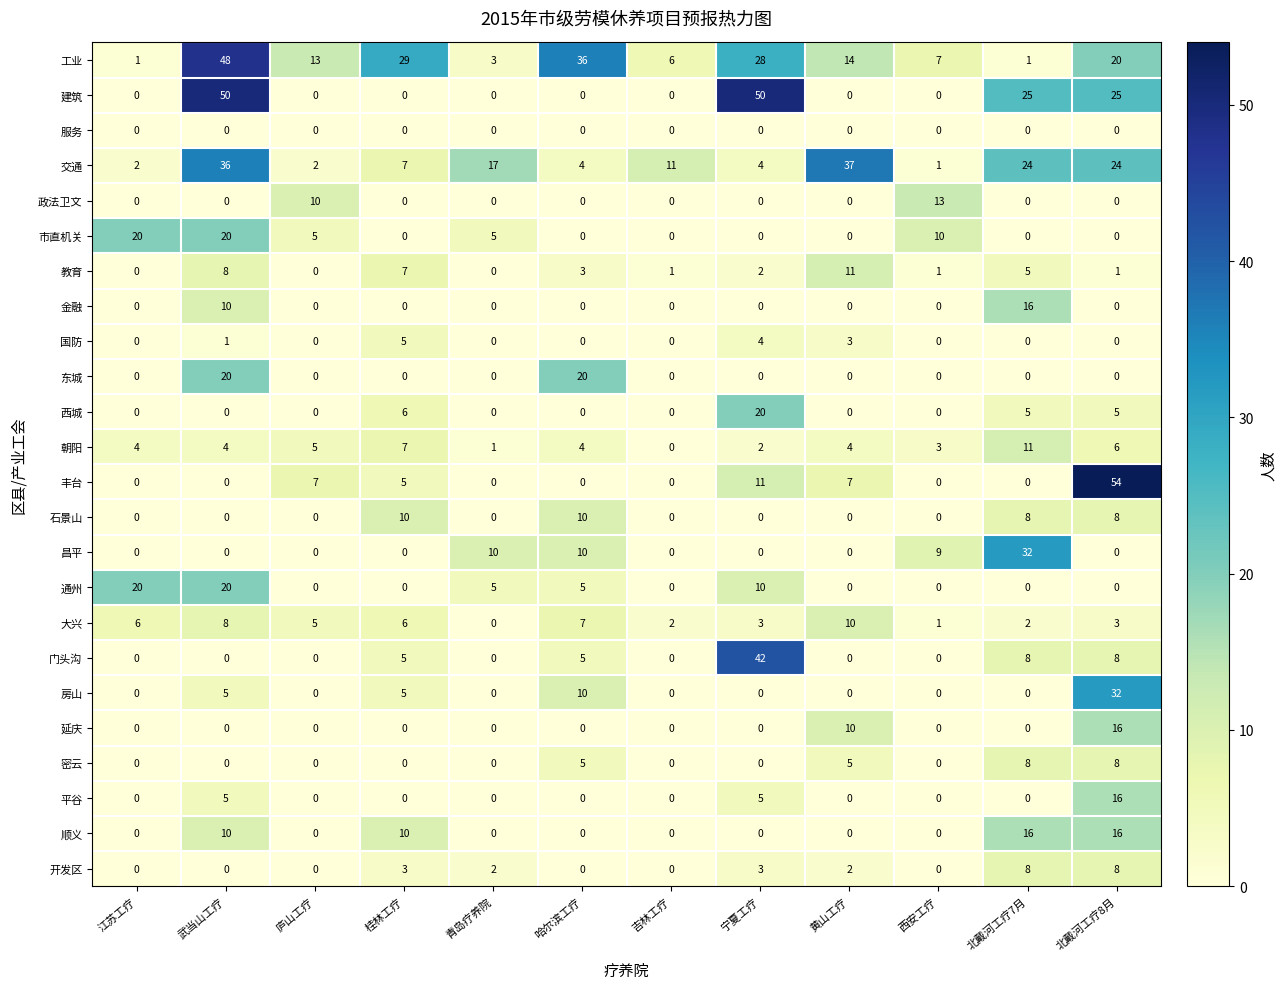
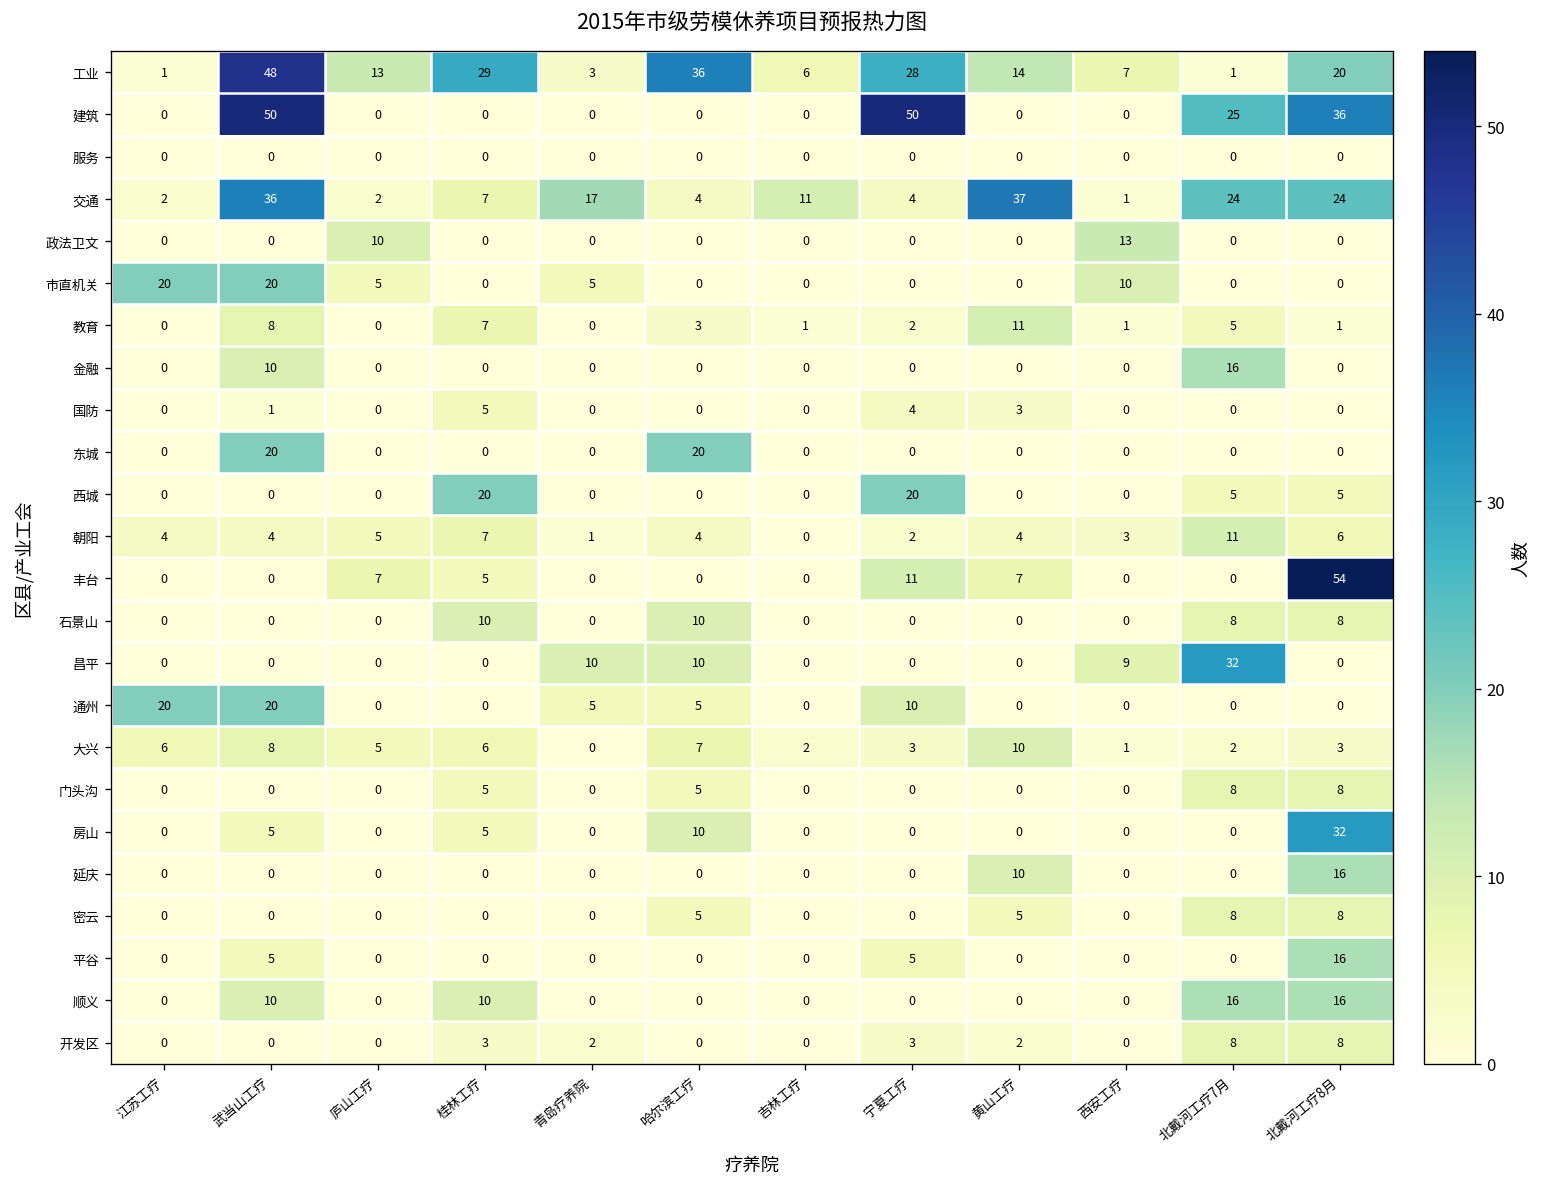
建筑, 北戴河工疗8月: 25 -> 36
西城, 桂林工疗: 6 -> 20
门头沟, 宁夏工疗: 42 -> 0
